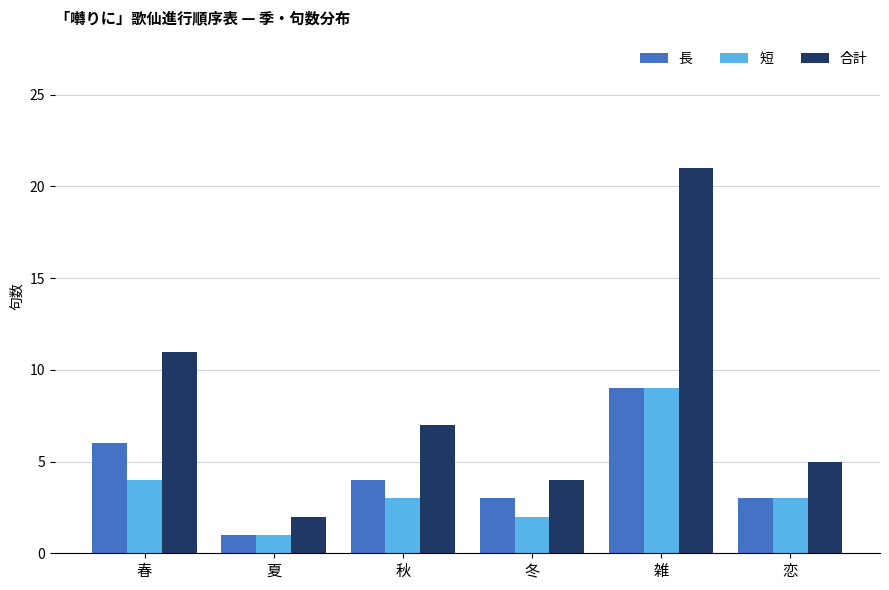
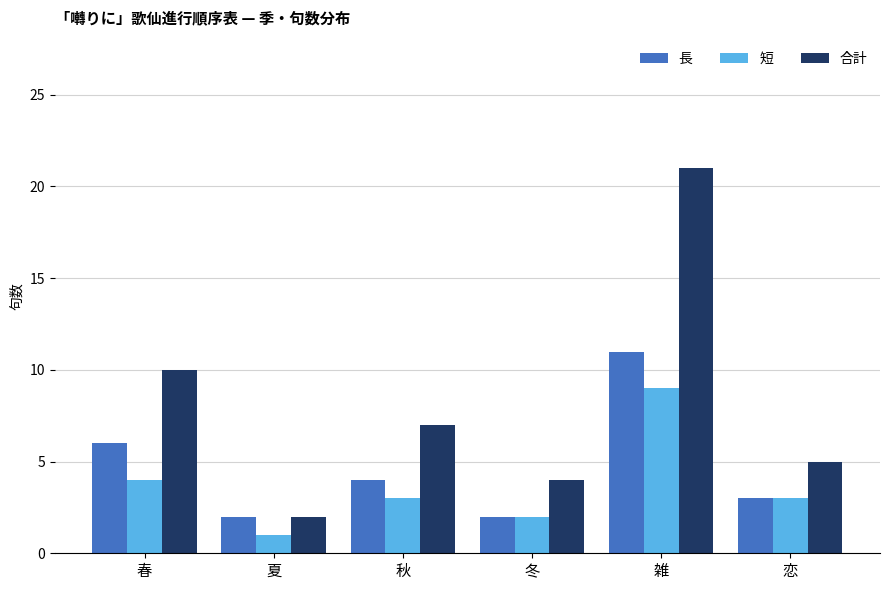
合計, 春: 11 -> 10
長, 夏: 1 -> 2
長, 冬: 3 -> 2
長, 雑: 9 -> 11
